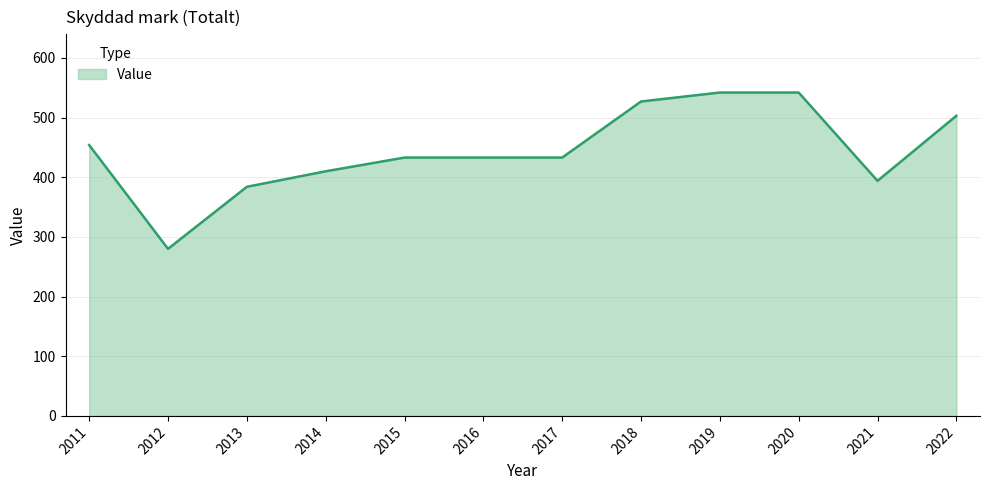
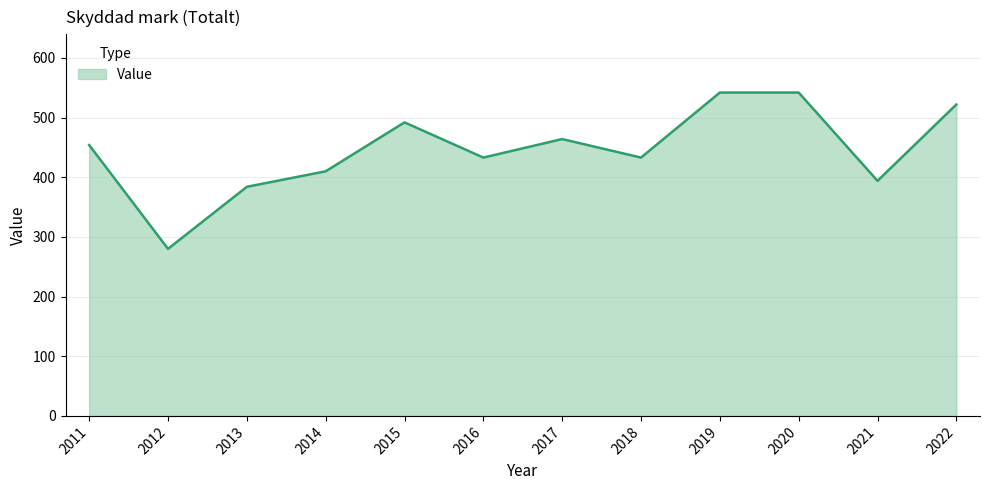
2015: 430 -> 490
2017: 430 -> 460
2018: 530 -> 430
2022: 500 -> 520
